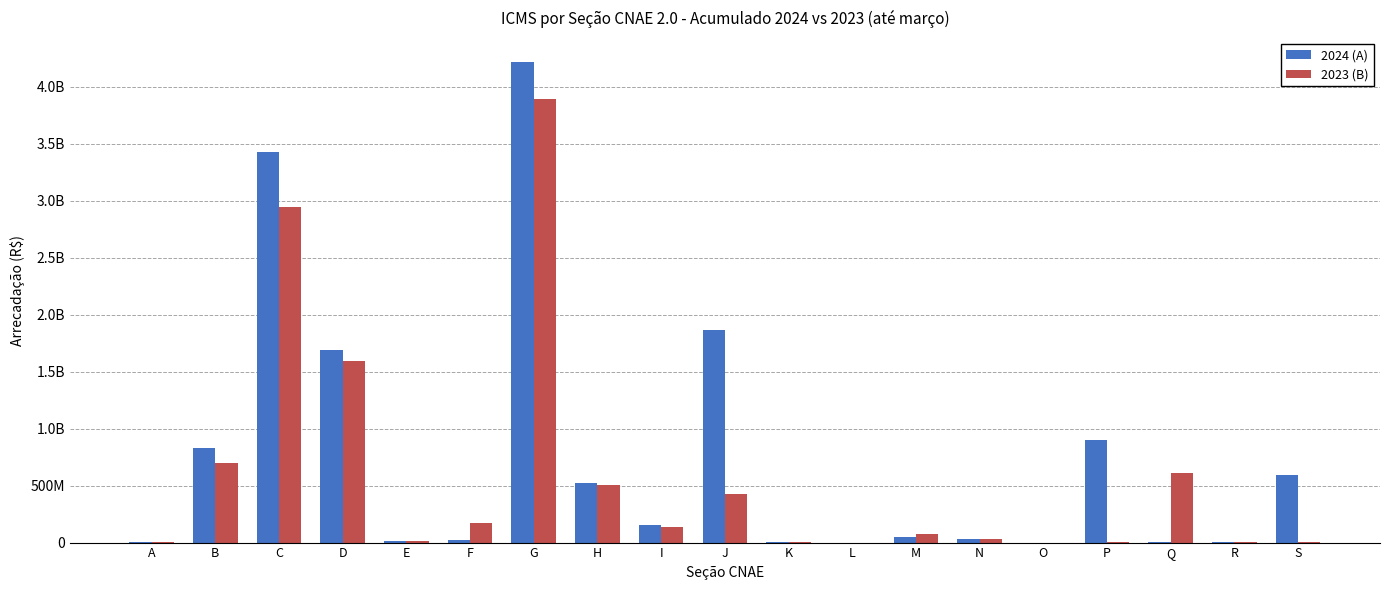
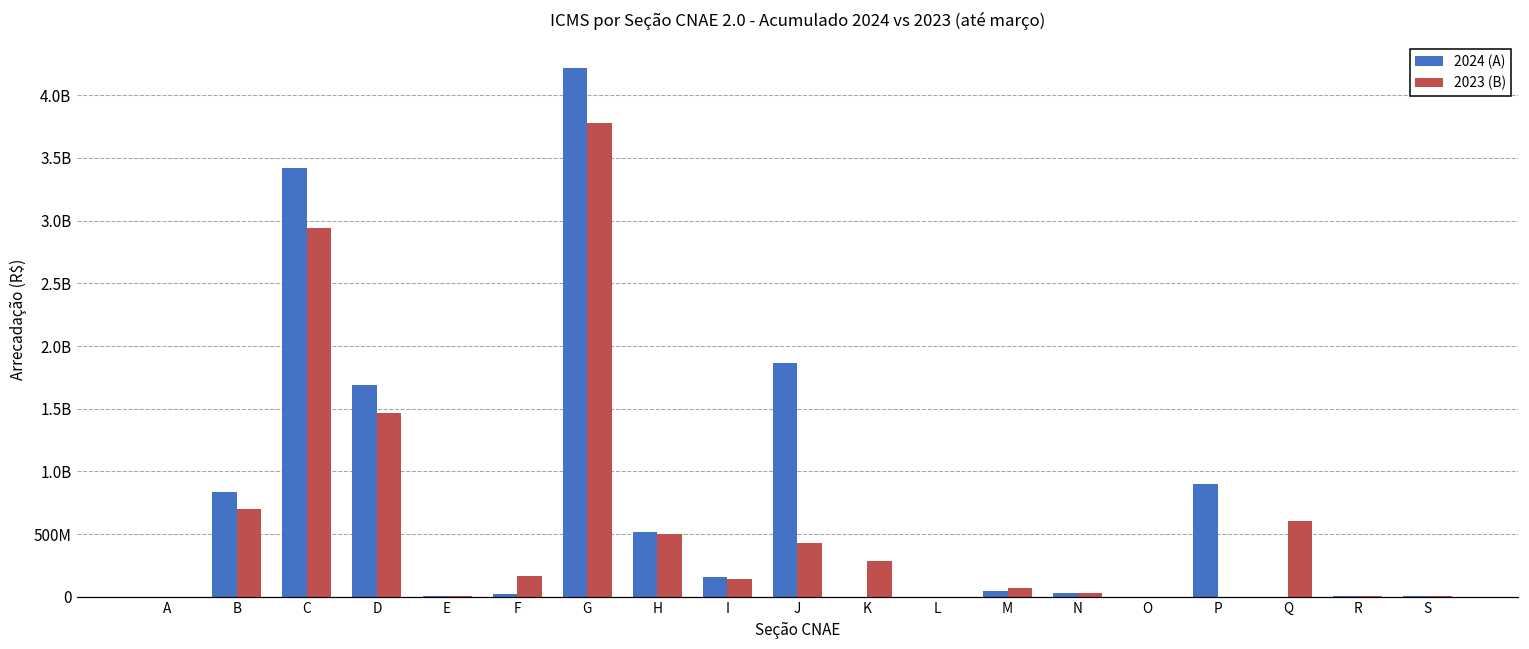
2023 (B), D: 1590000000 -> 1460000000
2023 (B), G: 3890000000 -> 3780000000
2023 (B), K: 0 -> 280000000
2024 (A), S: 590000000 -> 10000000
